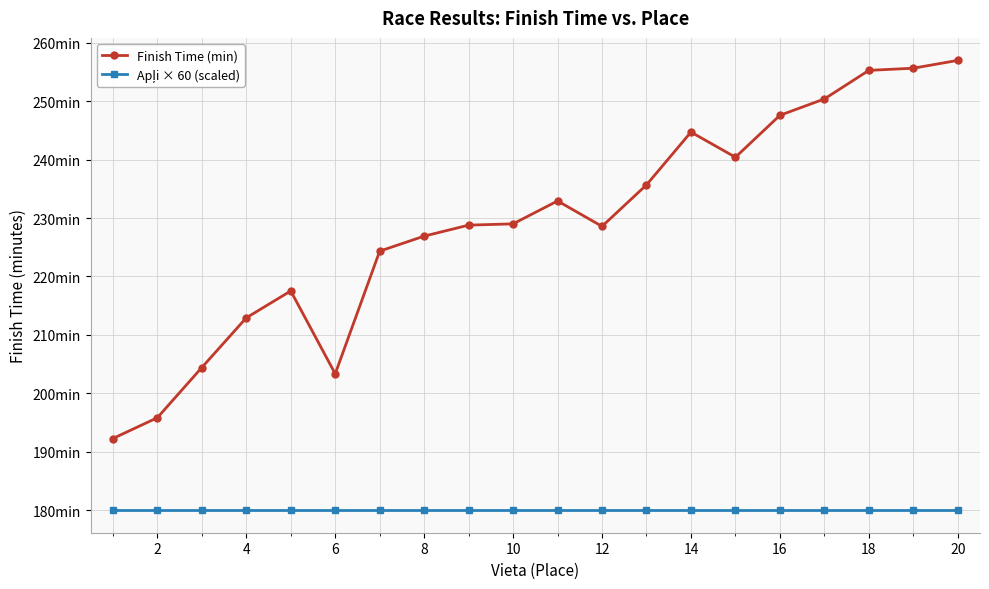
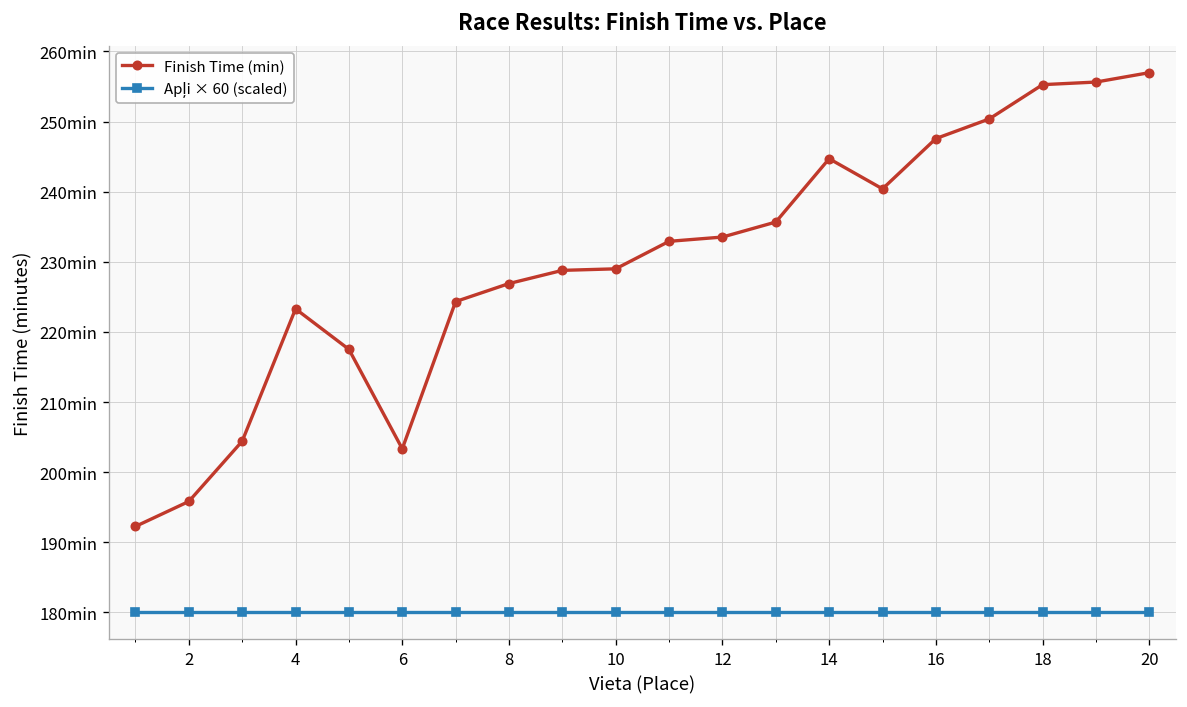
Finish Time (min), 4: 213min -> 223min
Finish Time (min), 12: 229min -> 234min
